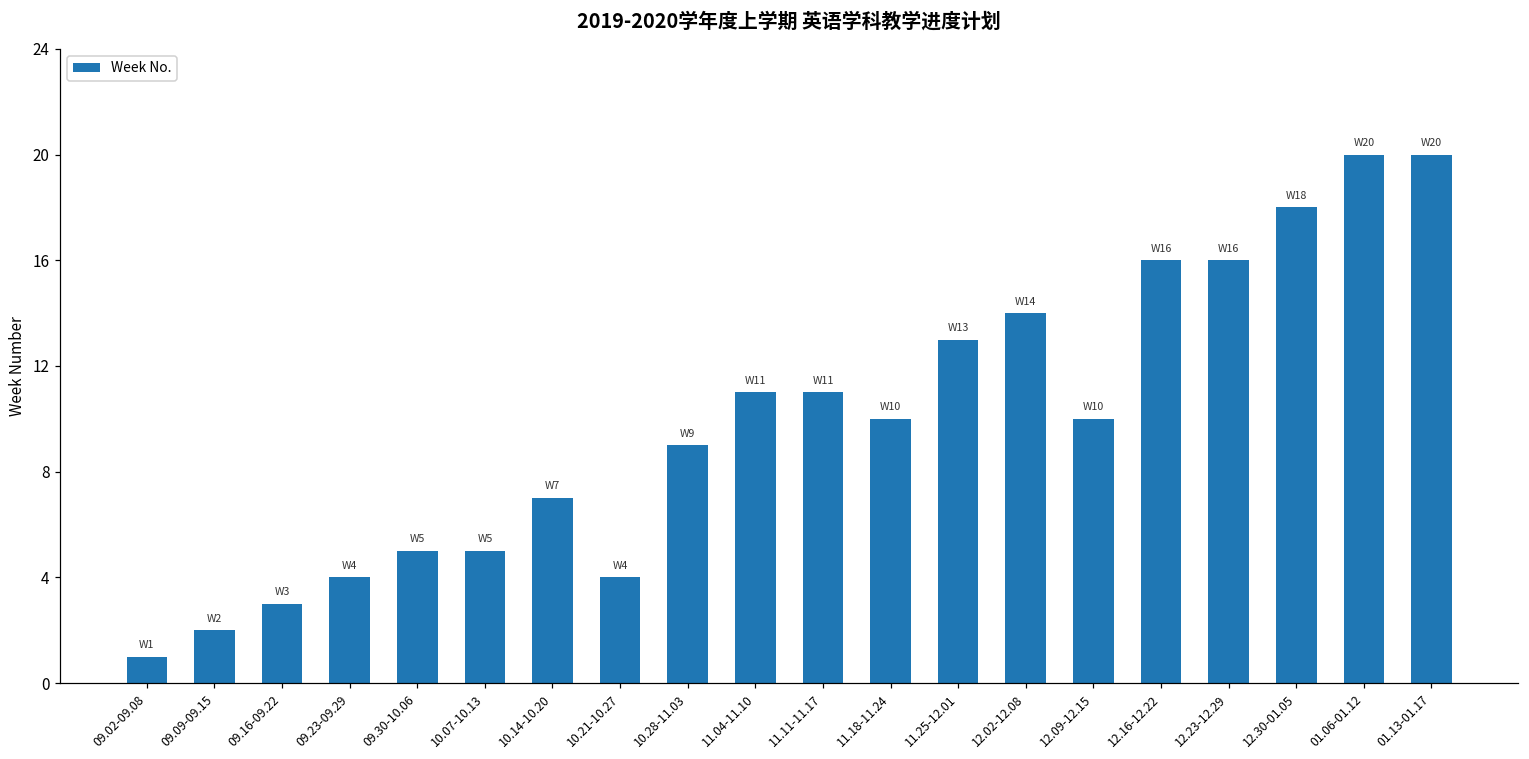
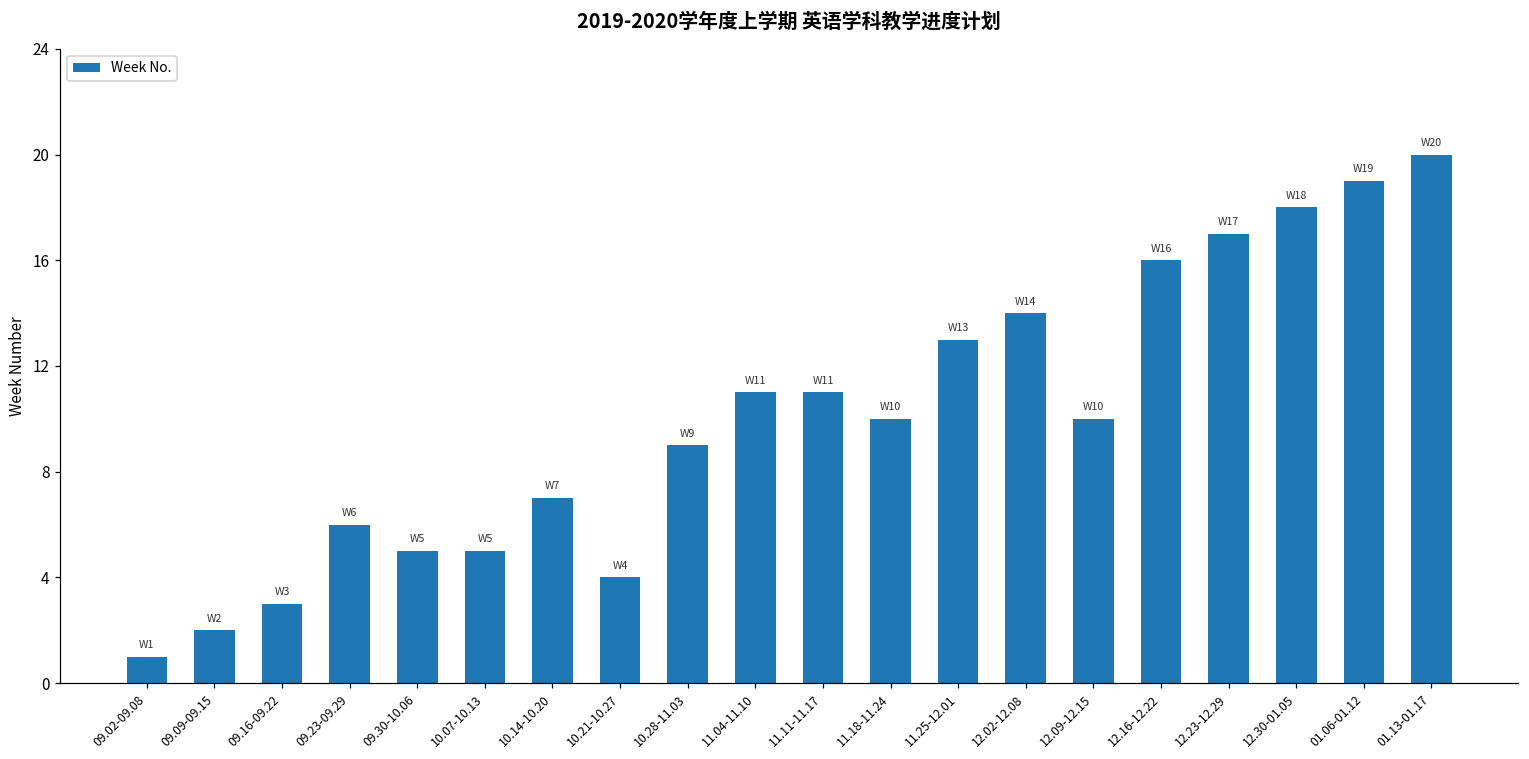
09.23-09.29: 4 -> 6
12.23-12.29: 16 -> 17
01.06-01.12: 20 -> 19
